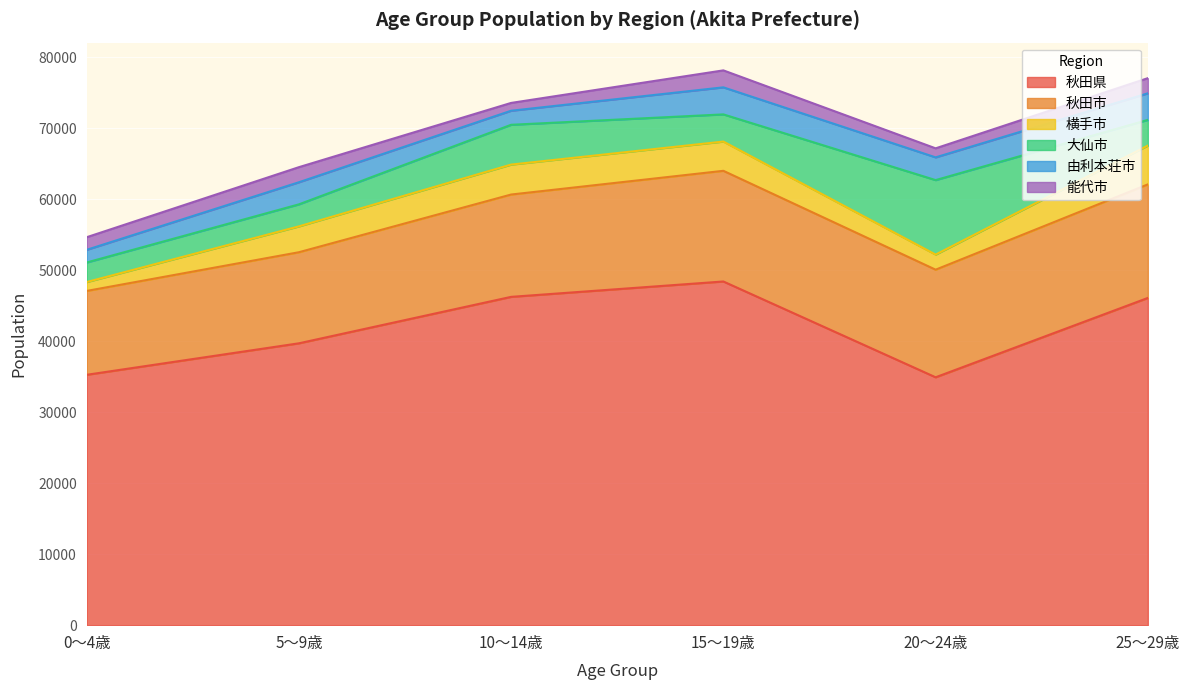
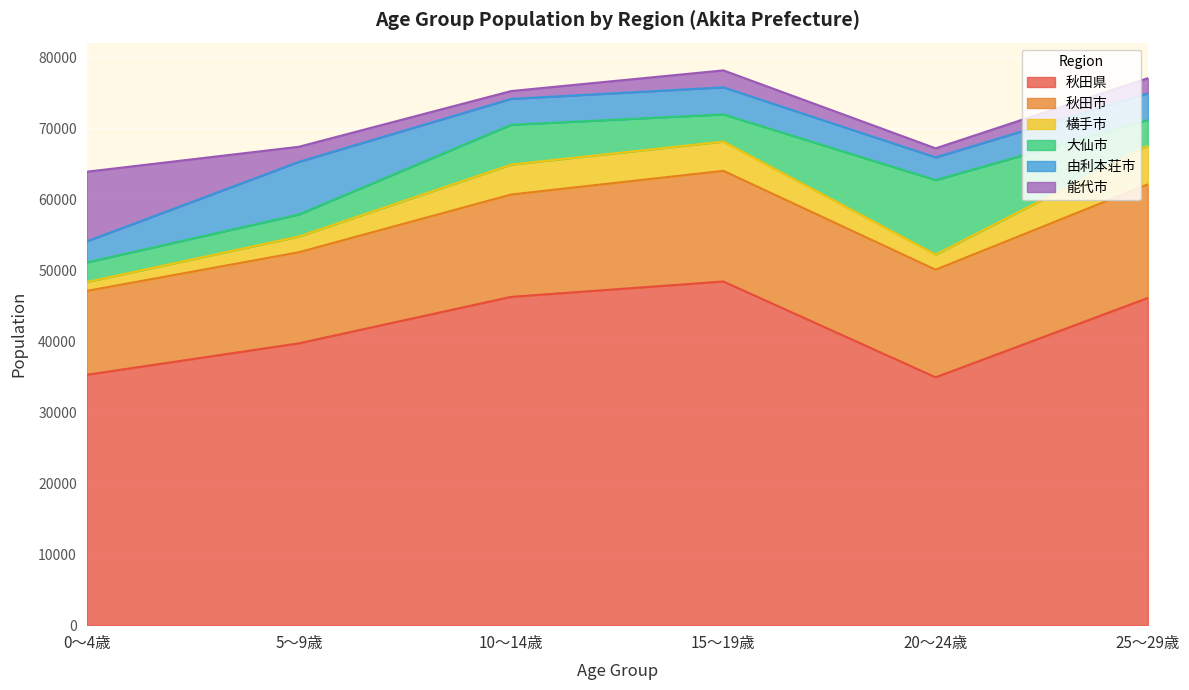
由利本荘市, 0～4歳: 2000 -> 3000
能代市, 0～4歳: 2000 -> 10000
横手市, 5～9歳: 4000 -> 2000
由利本荘市, 5～9歳: 3000 -> 7000
由利本荘市, 10～14歳: 2000 -> 4000
